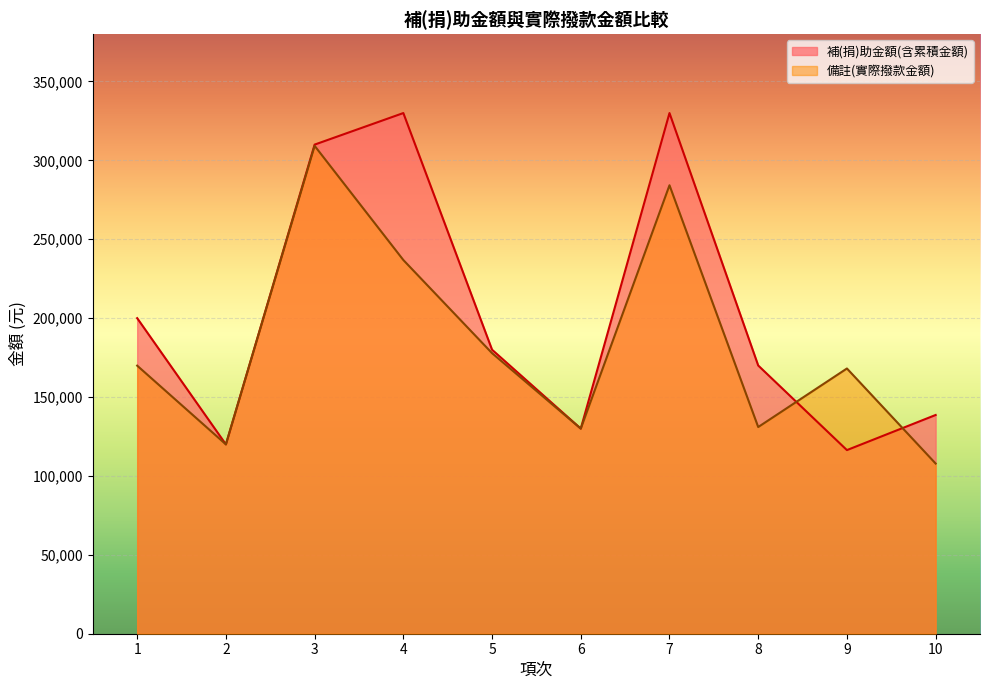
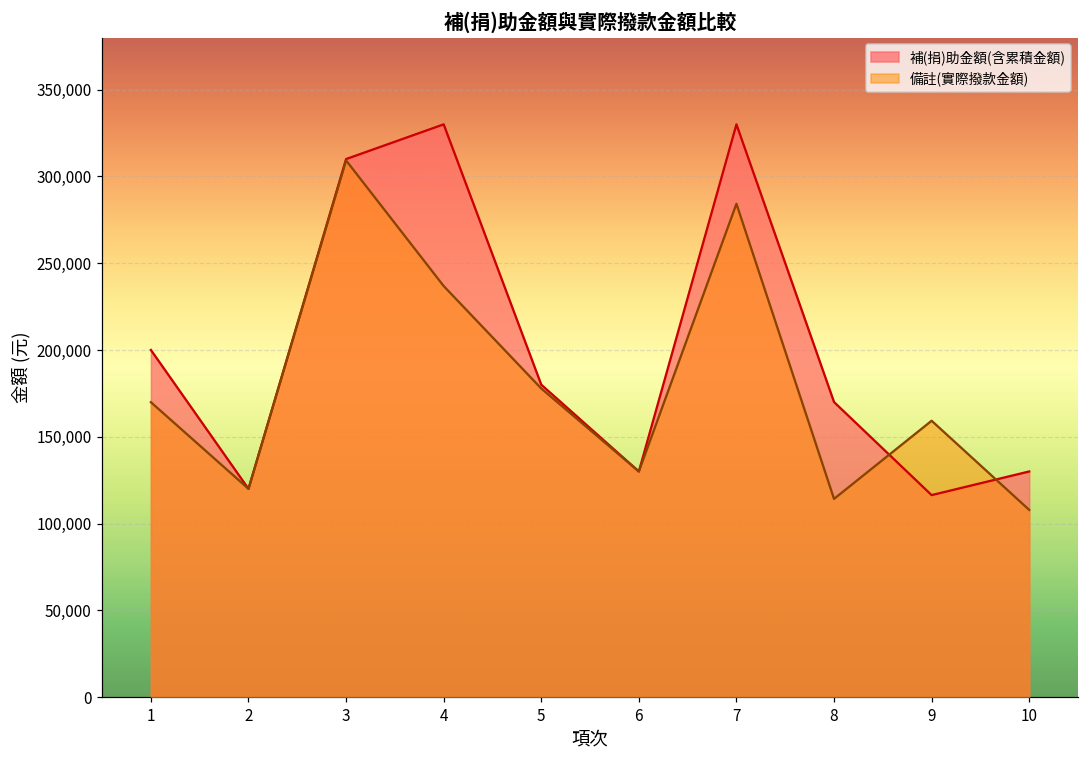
備註(實際撥款金額), 8: 131,000 -> 114,000
備註(實際撥款金額), 9: 168,000 -> 159,000
補(捐)助金額(含累積金額), 10: 139,000 -> 130,000
